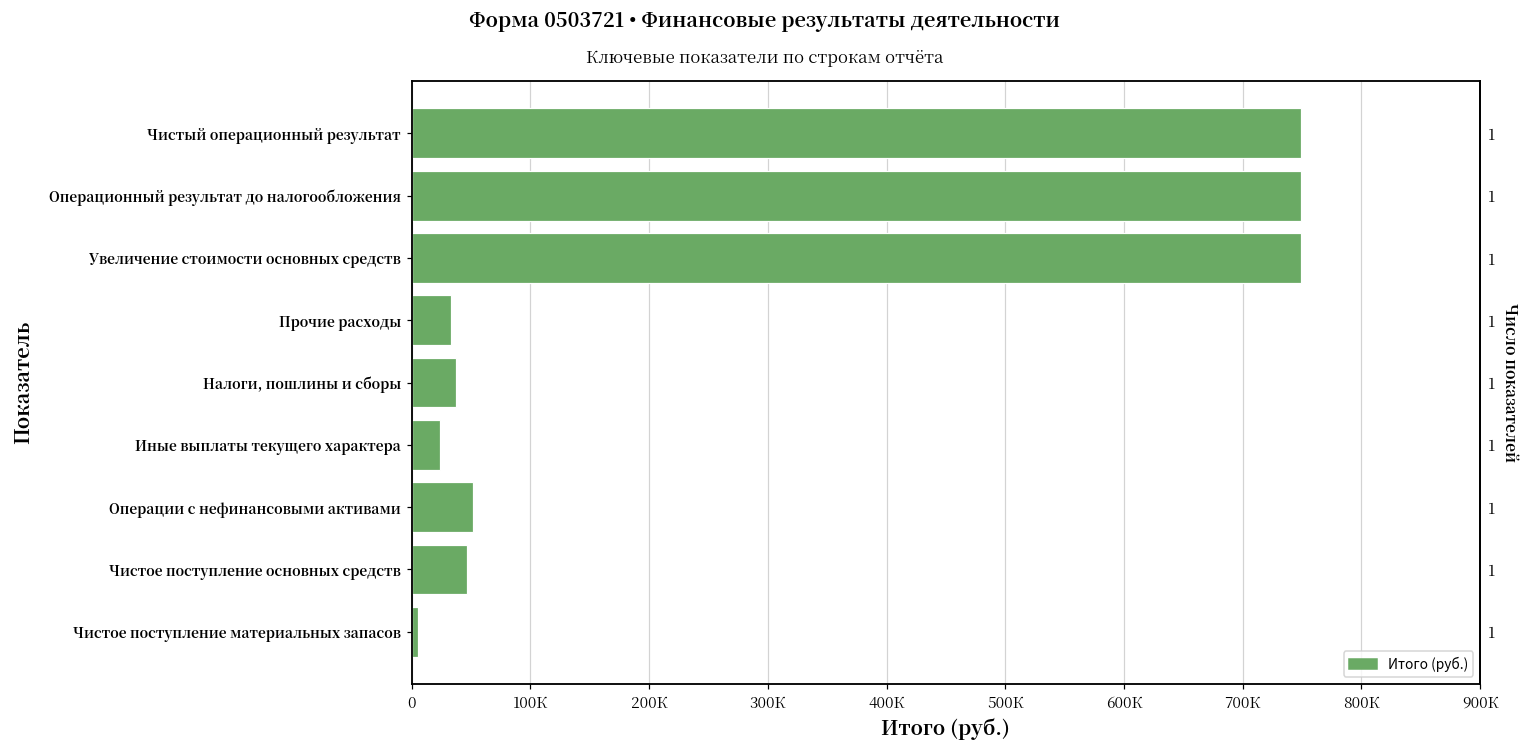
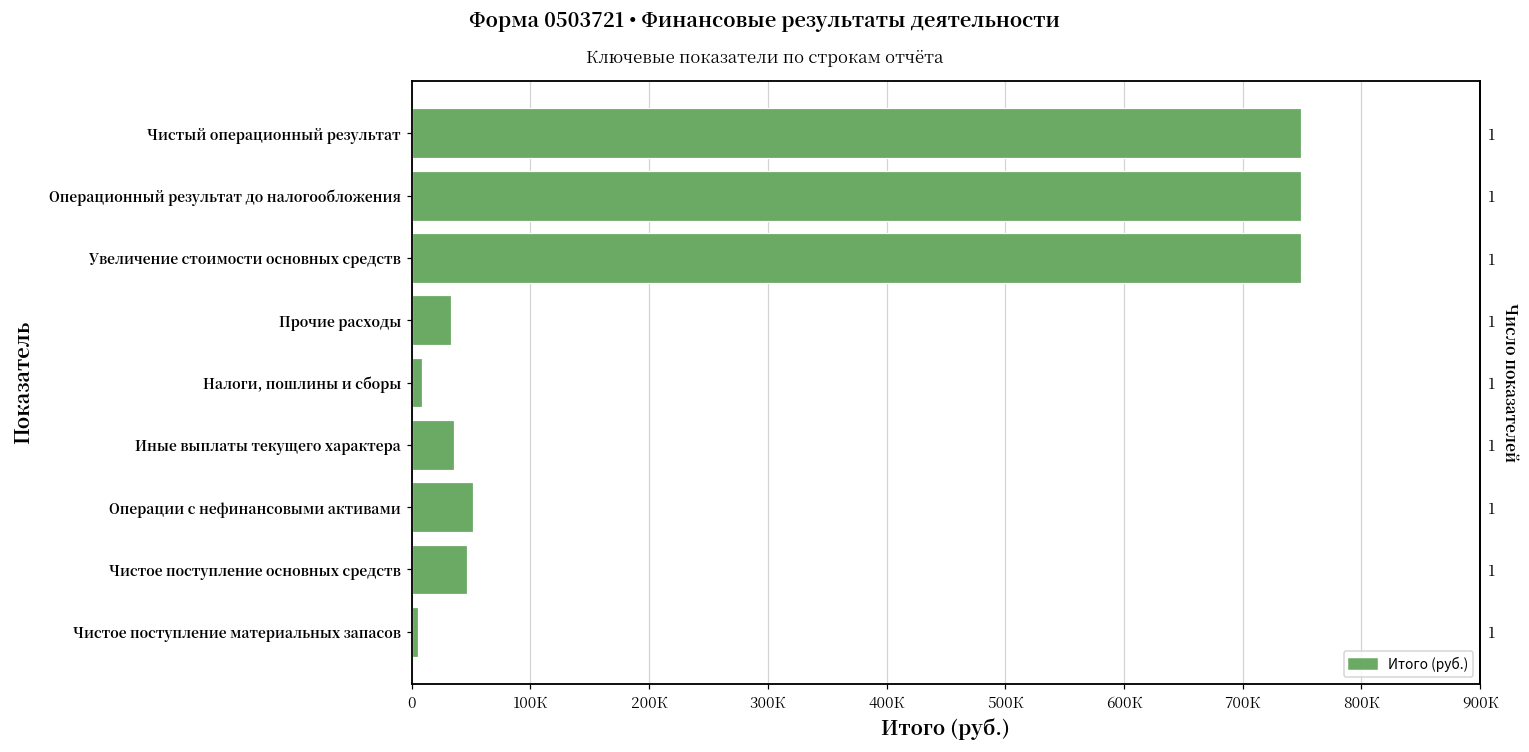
Налоги, пошлины и сборы: 37К -> 9К
Иные выплаты текущего характера: 24К -> 36К
